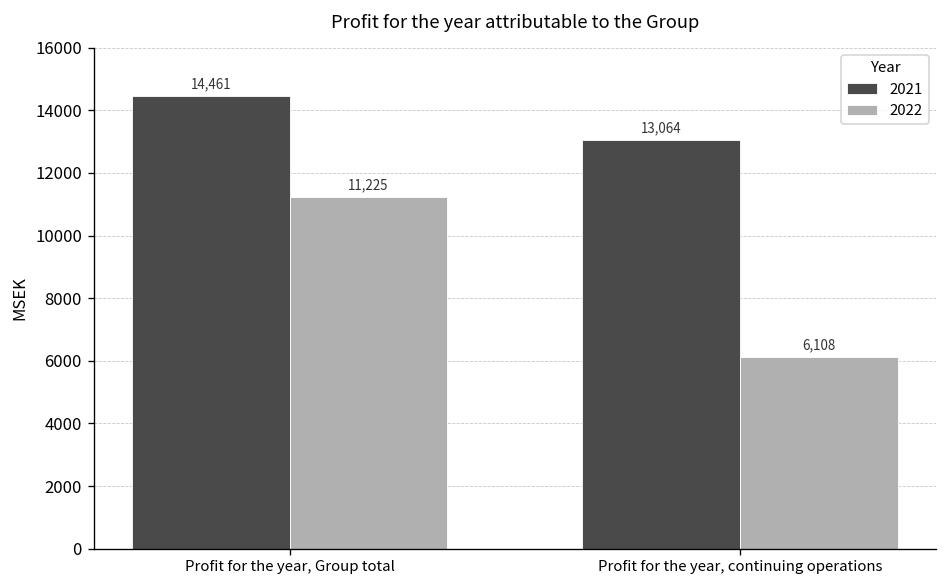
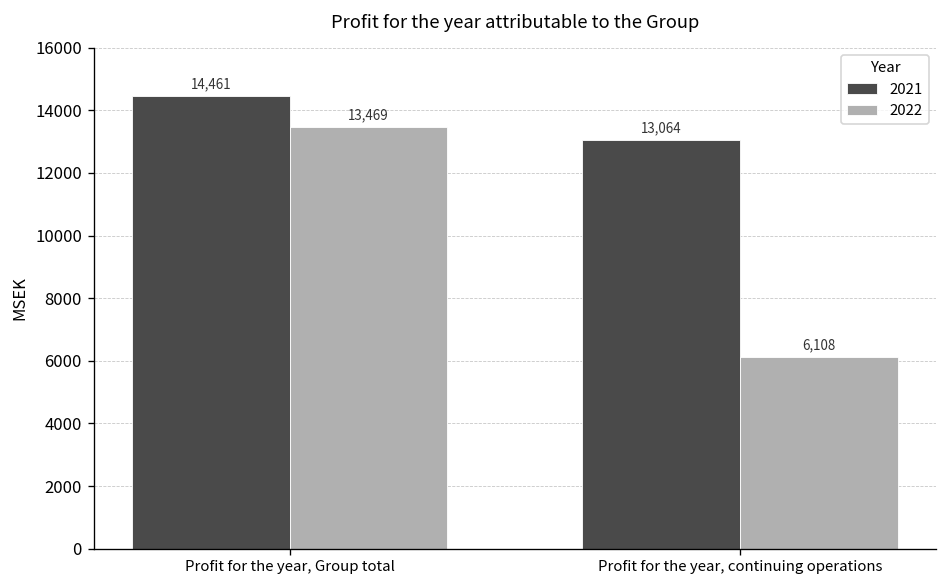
2022, Profit for the year, Group total: 11,225 -> 13,469
